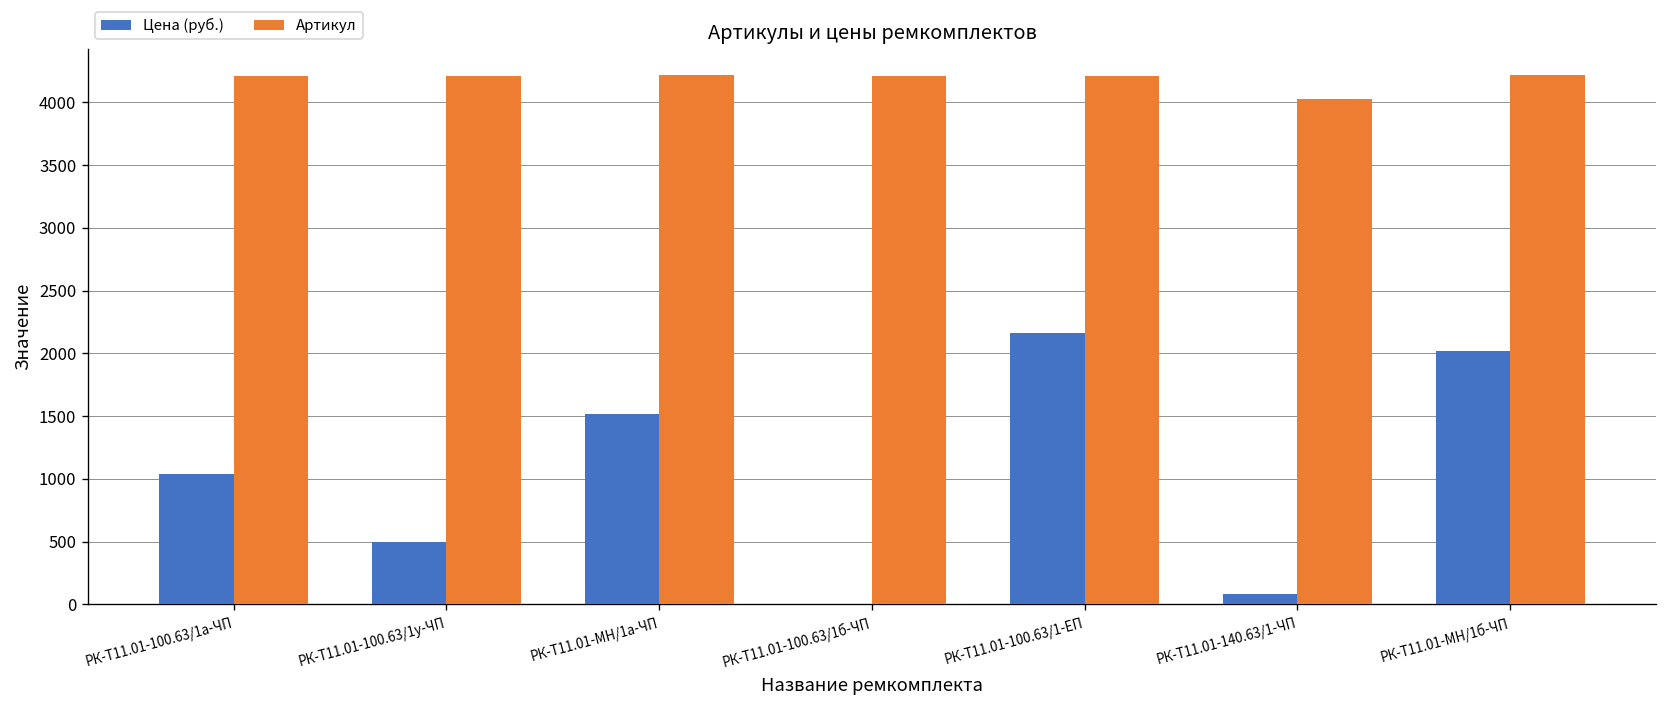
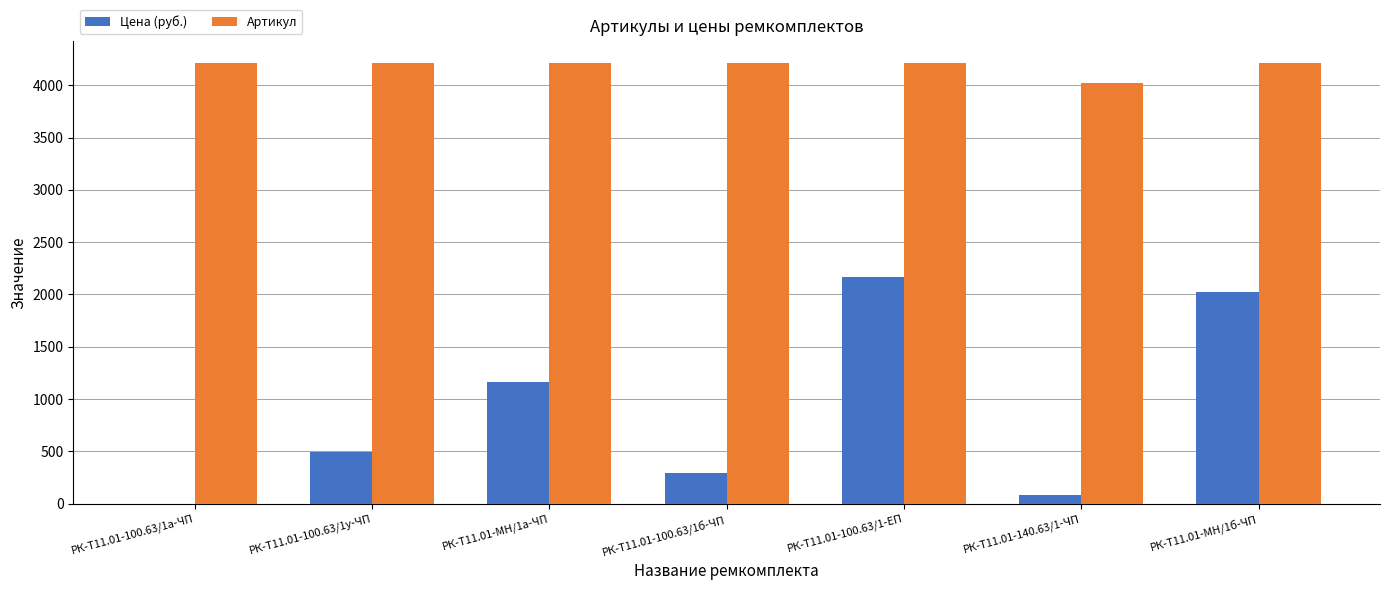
Цена (руб.), РК-Т11.01-100.63/1а-ЧП: 1040 -> 0
Цена (руб.), РК-Т11.01-МН/1а-ЧП: 1510 -> 1160
Цена (руб.), РК-Т11.01-100.63/1б-ЧП: 0 -> 300
